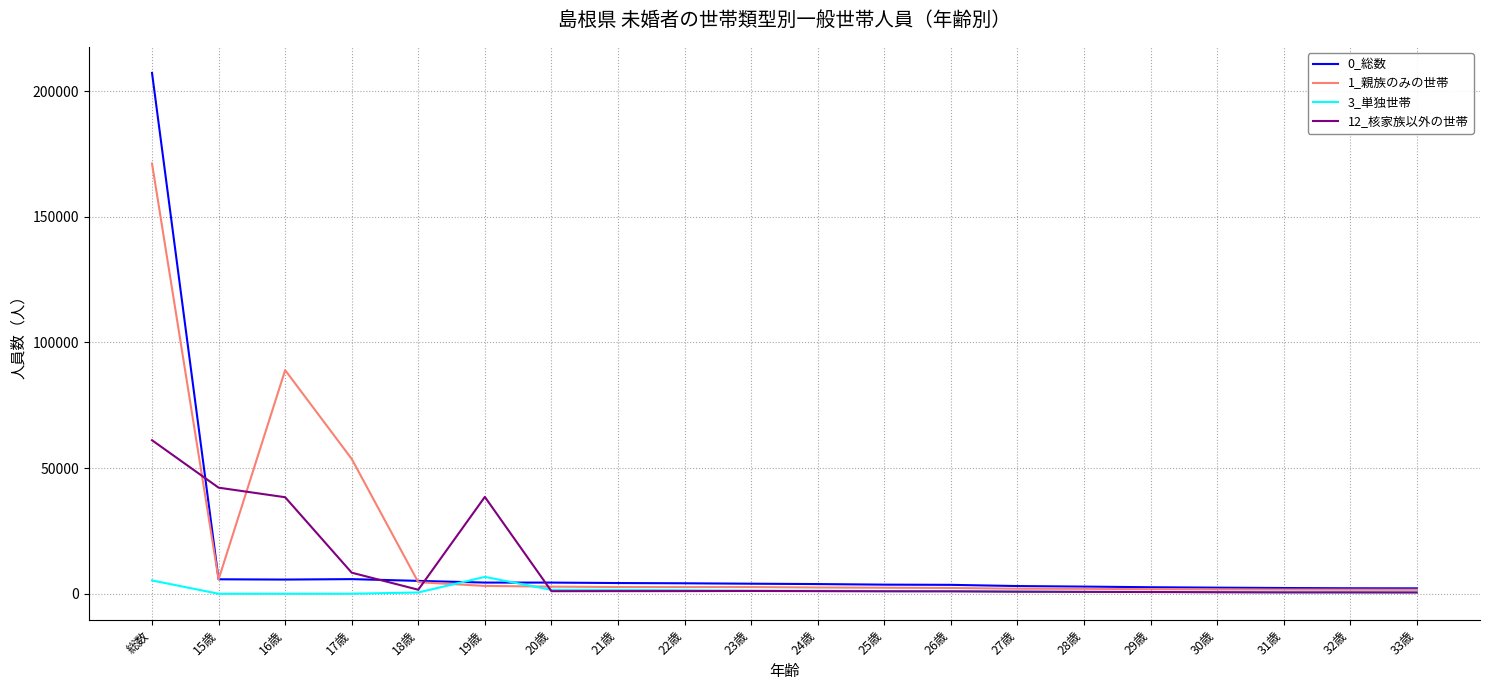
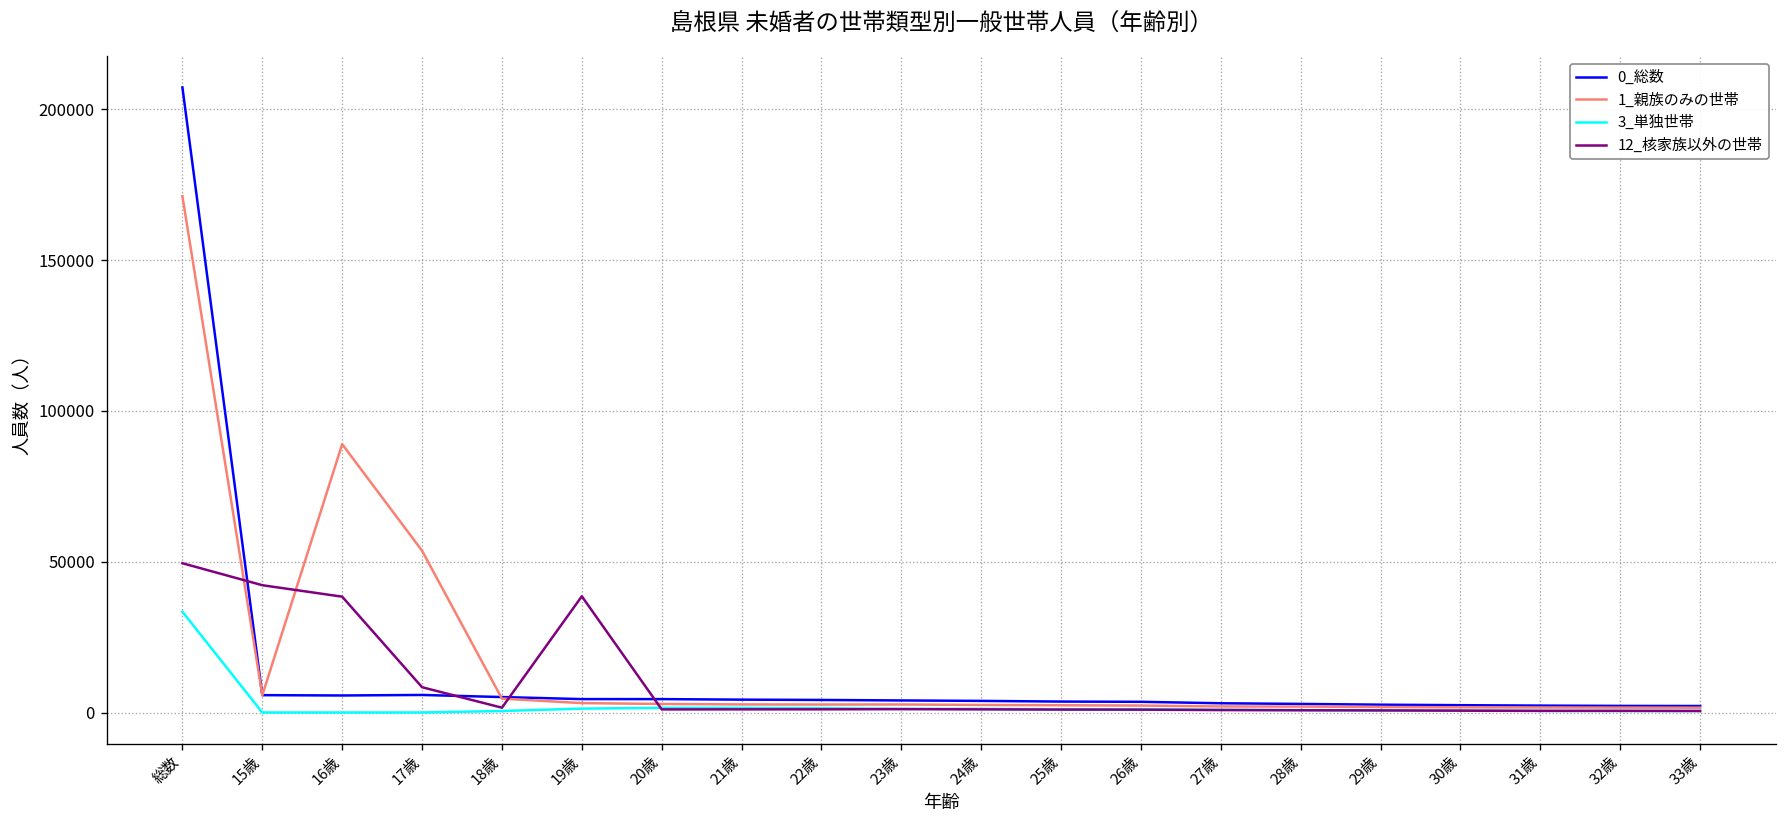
3_単独世帯, 総数: 5000 -> 33000
12_核家族以外の世帯, 総数: 61000 -> 49000
3_単独世帯, 19歳: 7000 -> 1000
